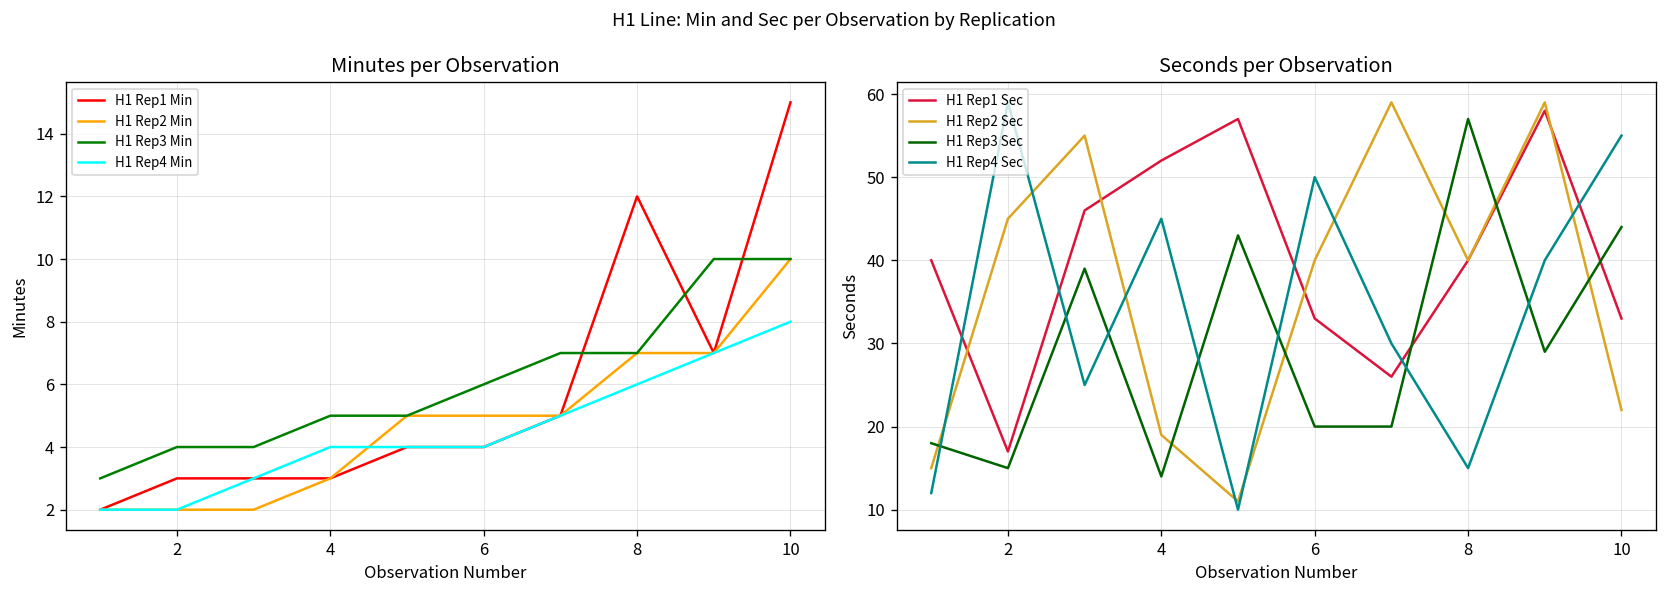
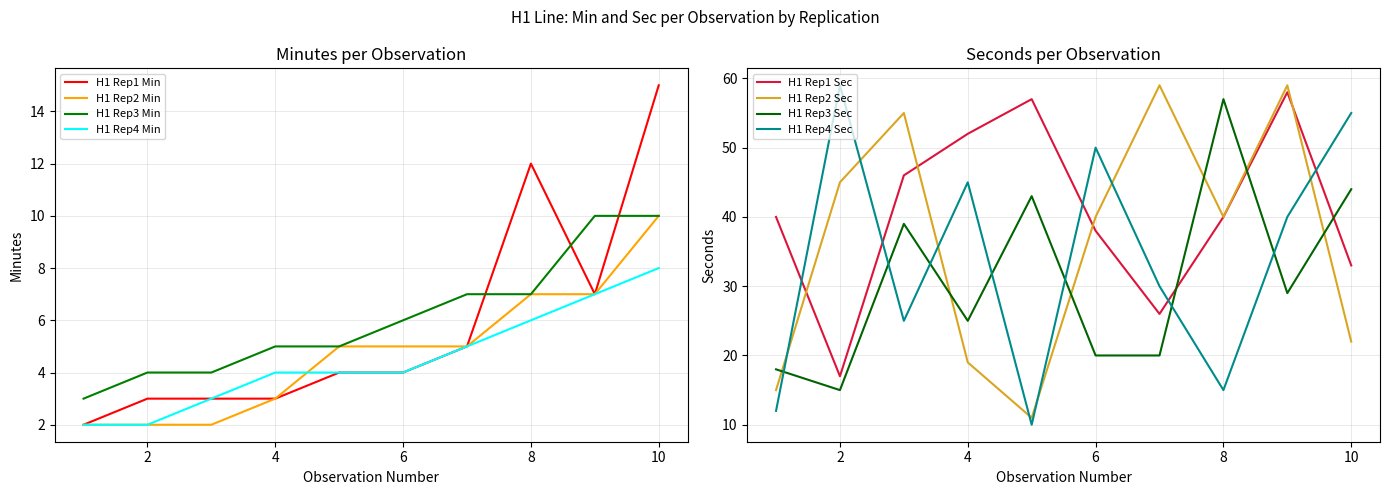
Seconds per Observation, H1 Rep3 Sec, 4: 14 -> 25
Seconds per Observation, H1 Rep1 Sec, 6: 33 -> 38
